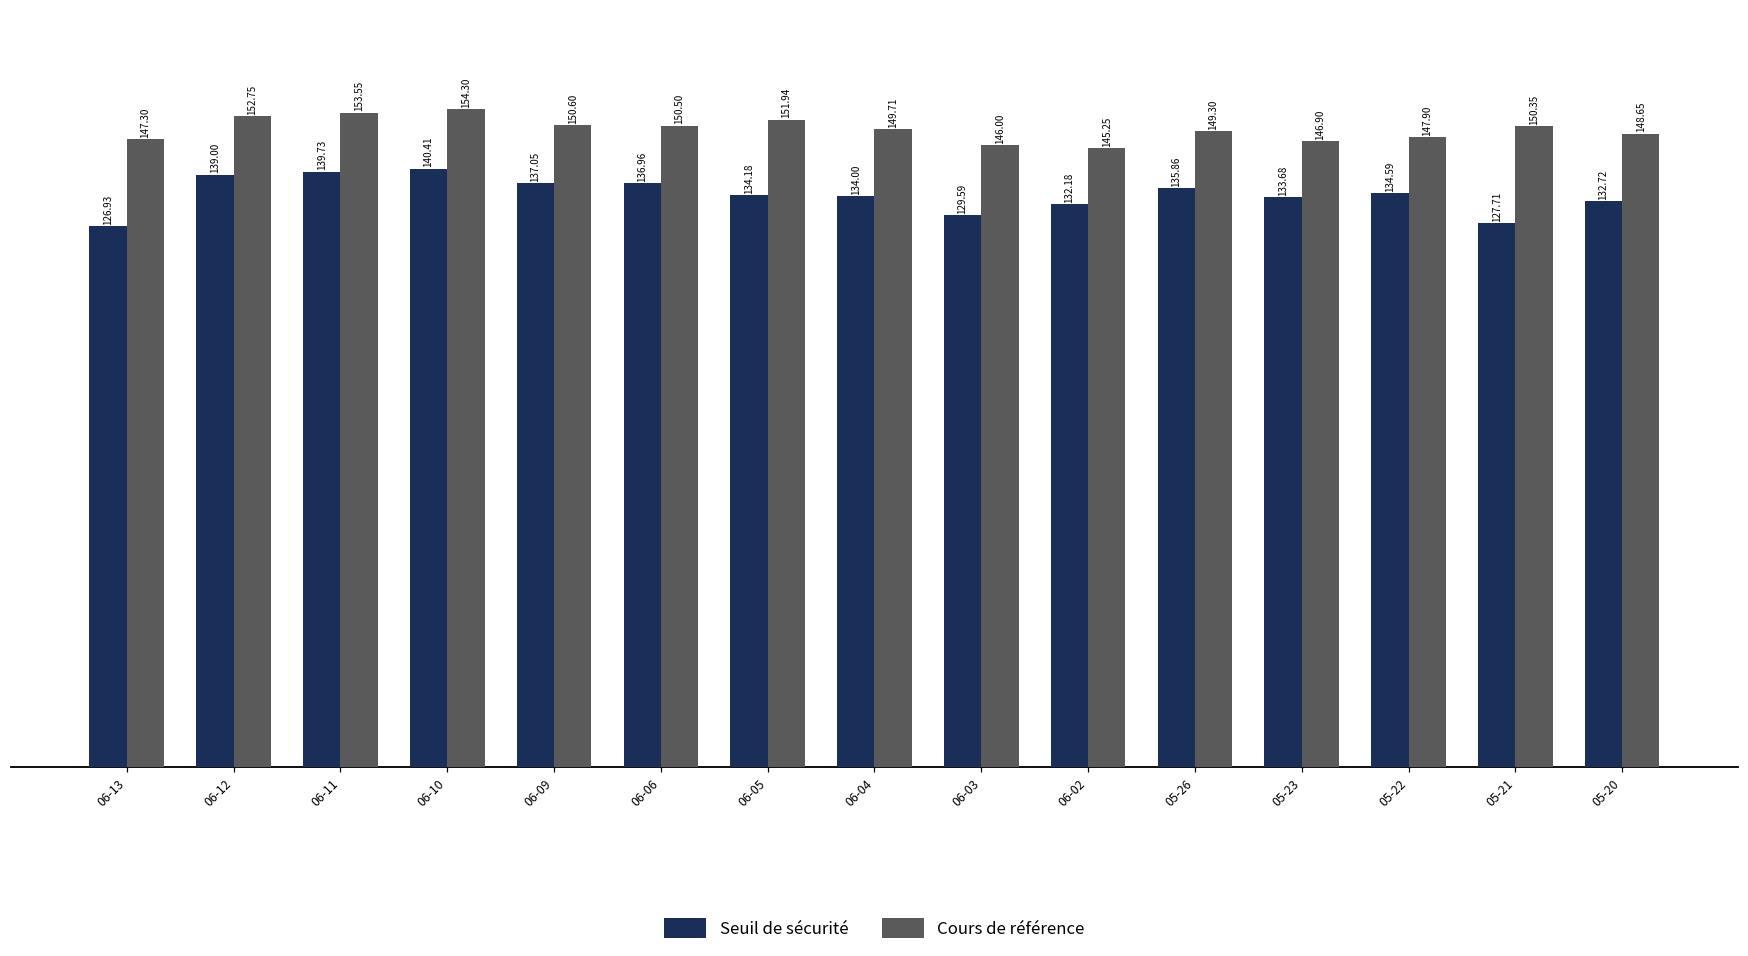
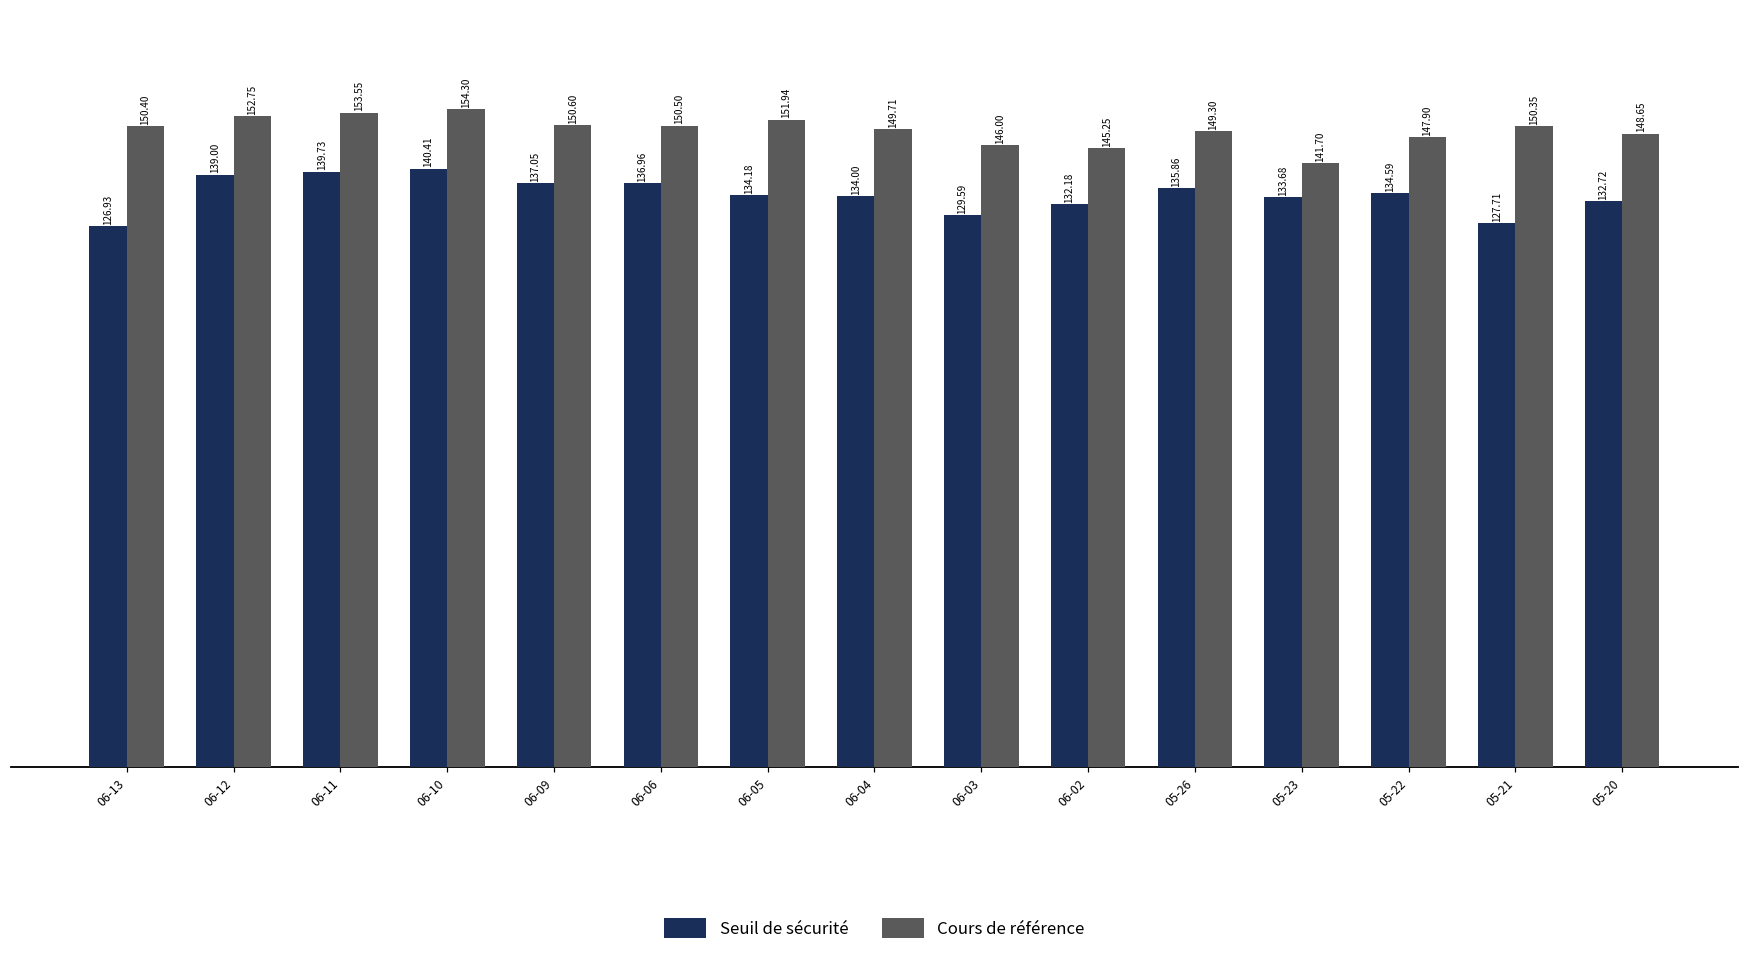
Cours de référence, 06-13: 147.30 -> 150.40
Cours de référence, 05-23: 146.90 -> 141.70
